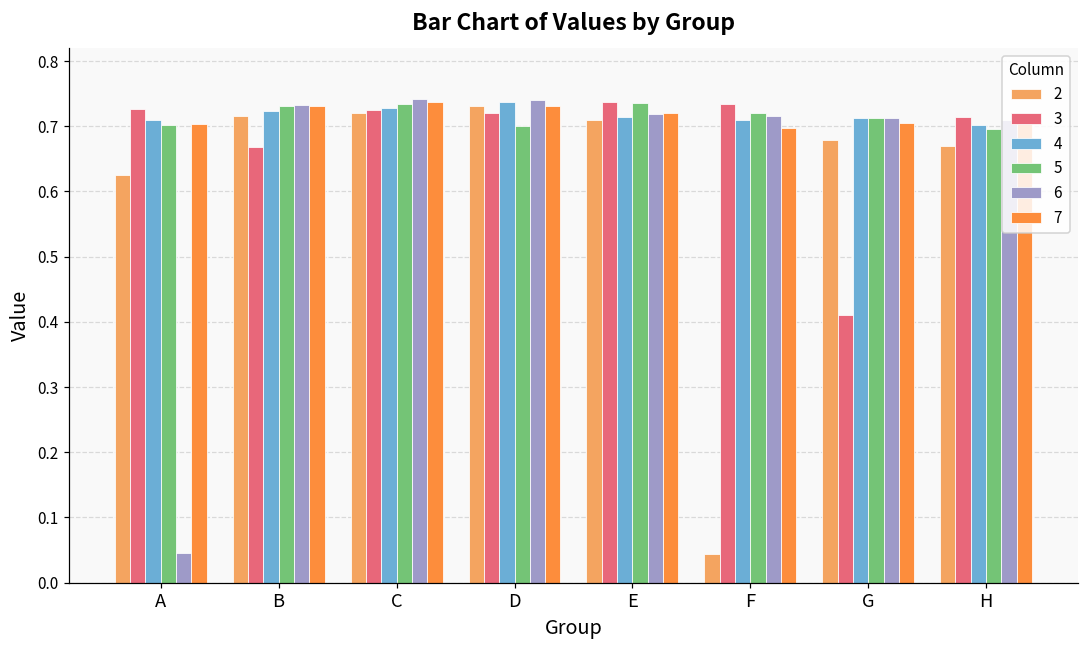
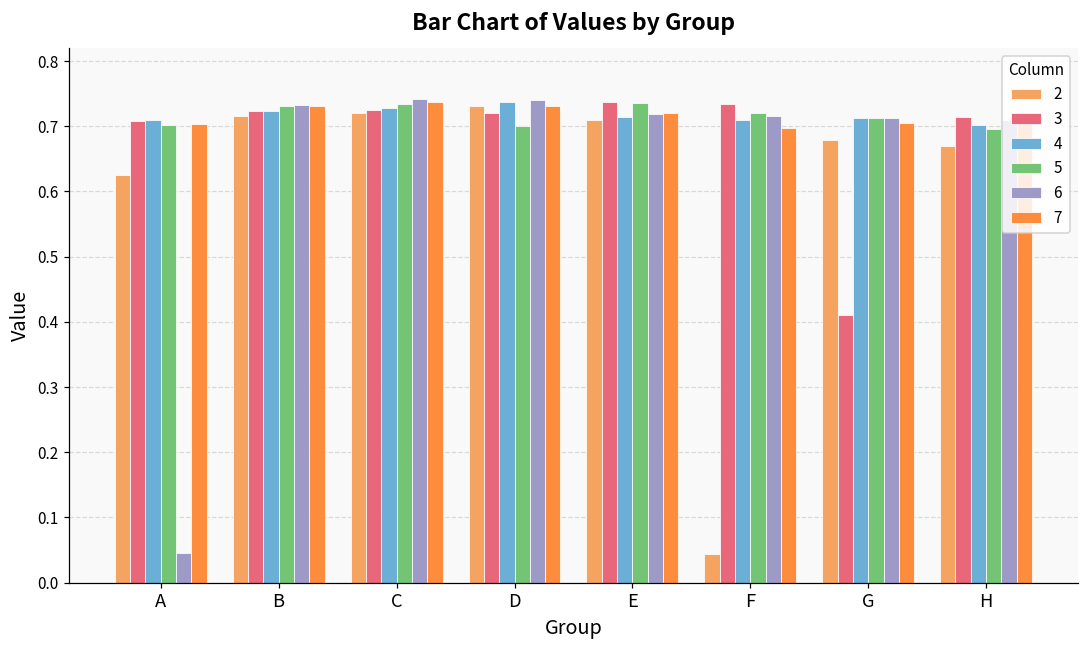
3, A: 0.73 -> 0.71
3, B: 0.67 -> 0.72
